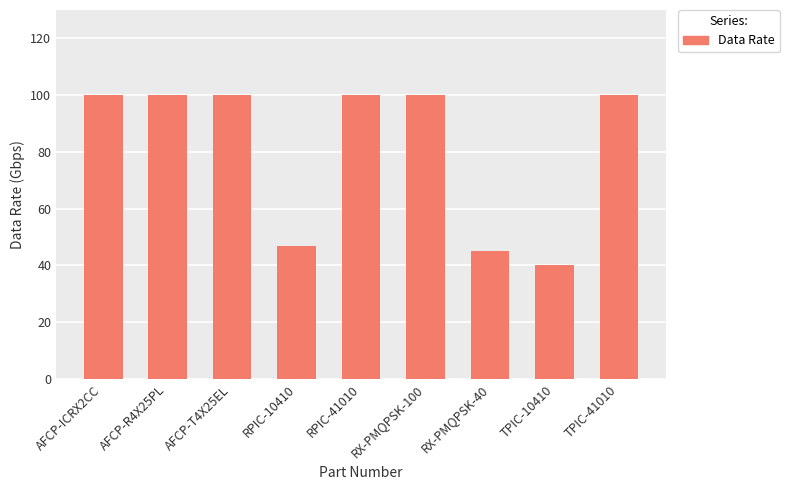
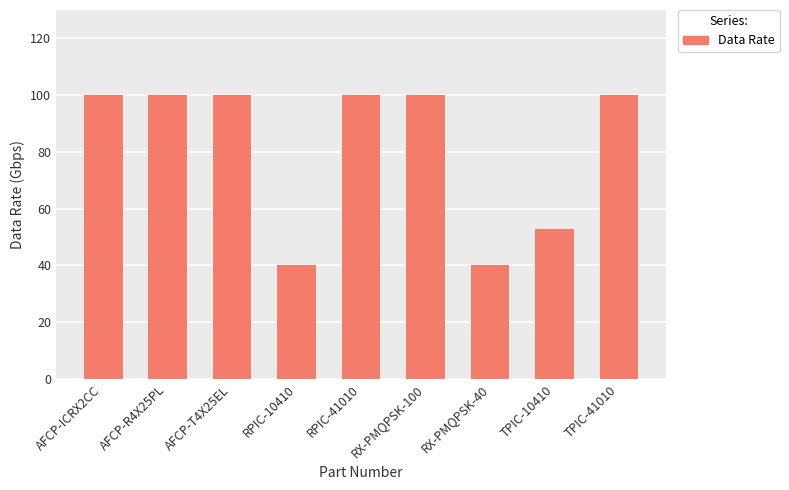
RPIC-10410: 47 -> 40
RX-PMQPSK-40: 45 -> 40
TPIC-10410: 40 -> 53
